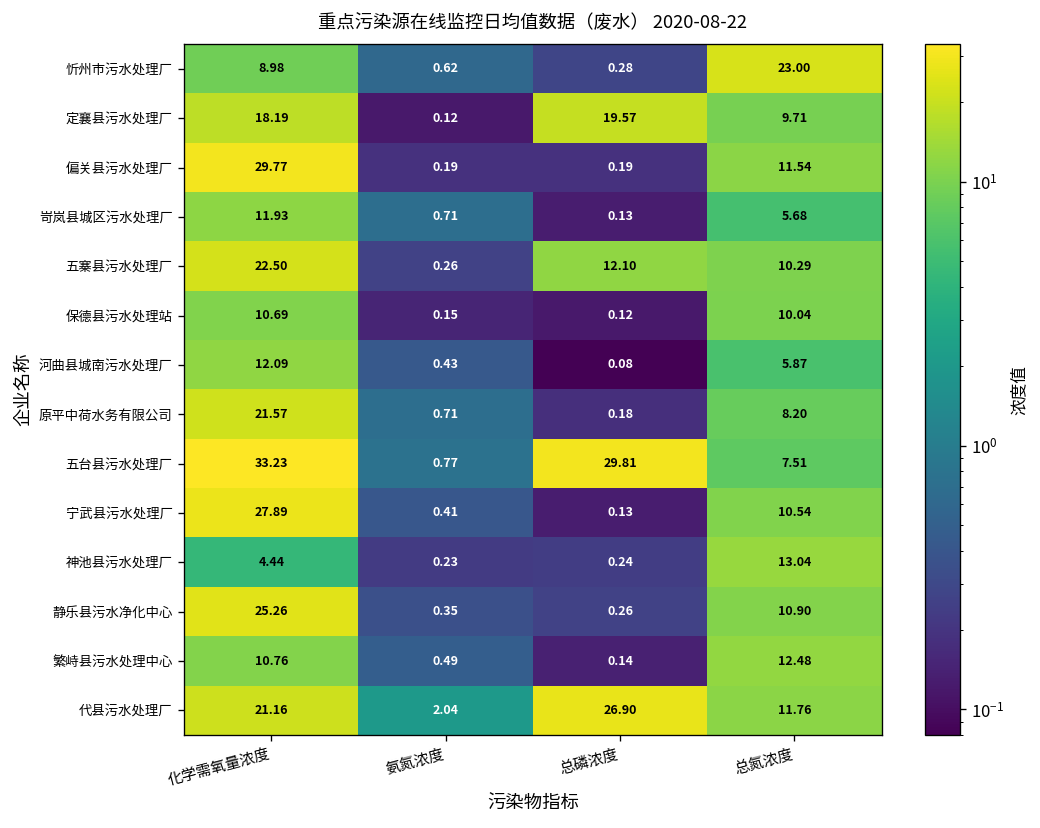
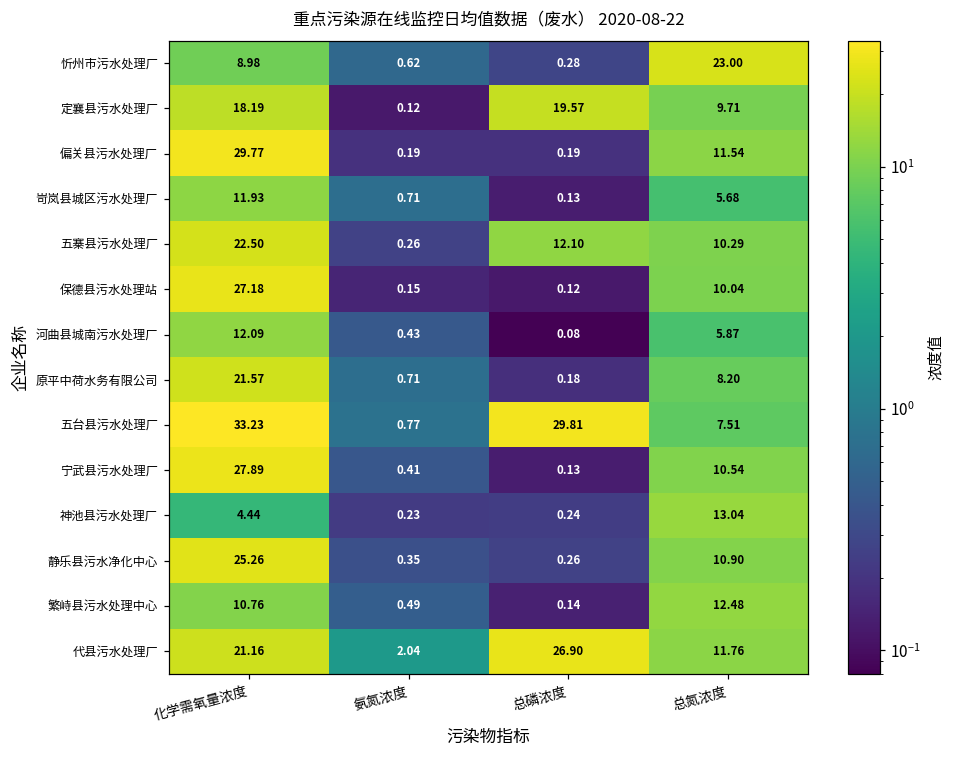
保德县污水处理站, 化学需氧量浓度: 10.69 -> 27.18
